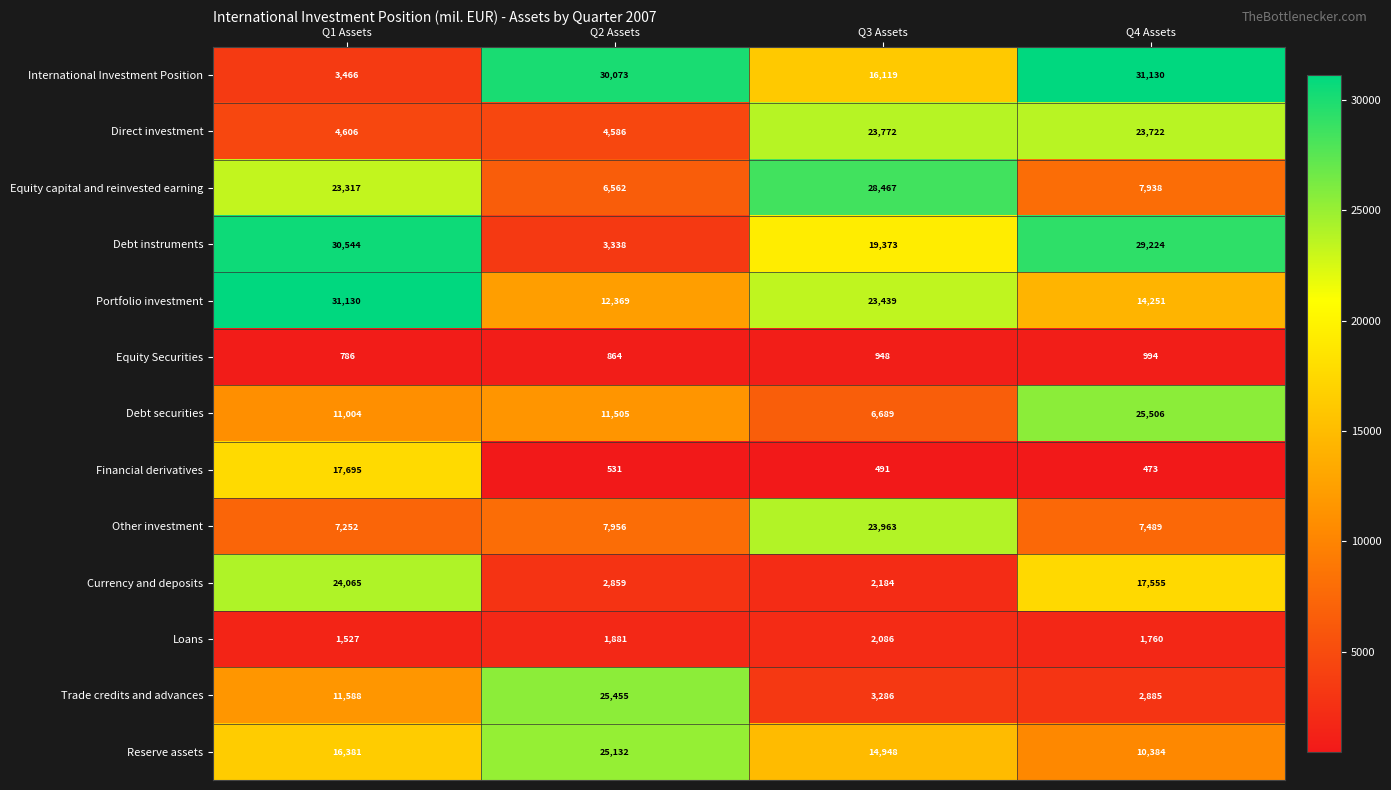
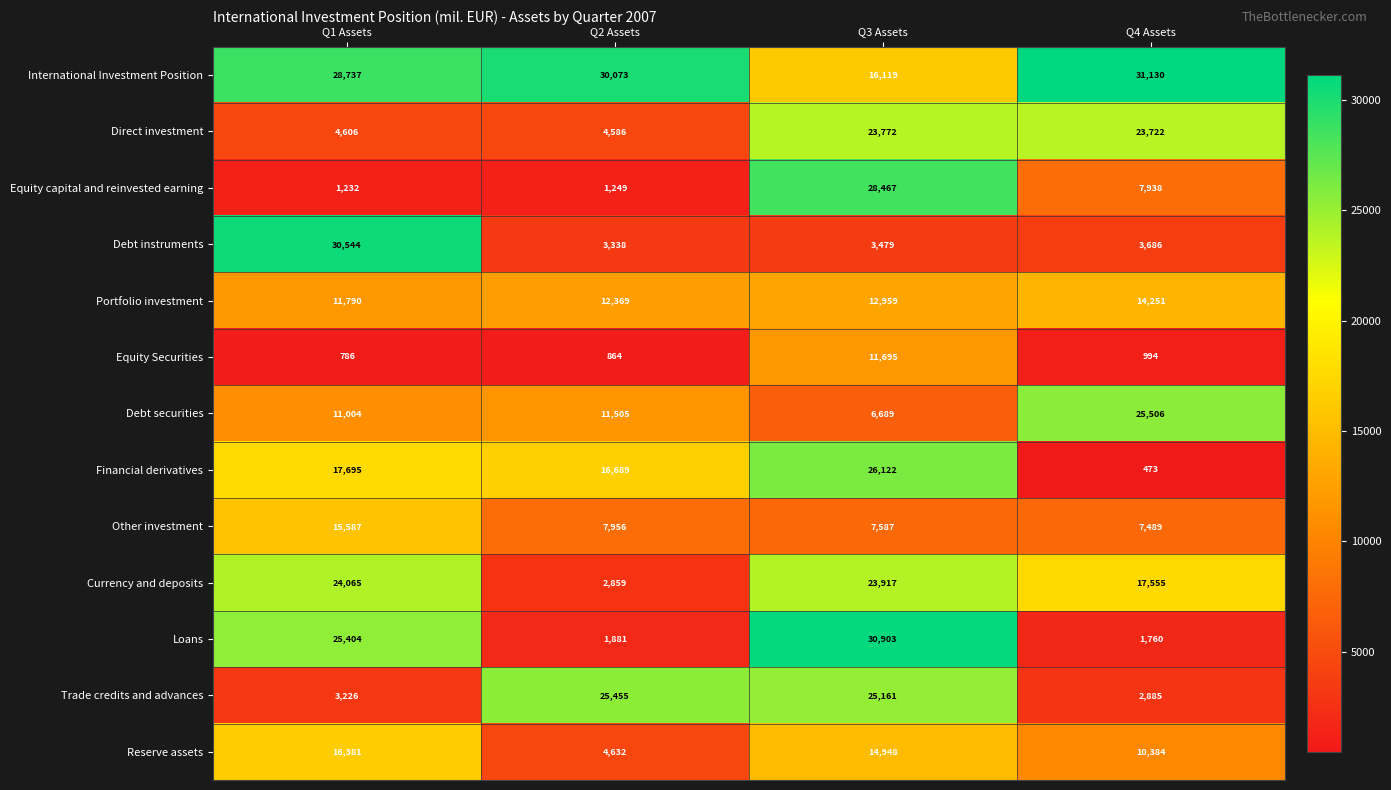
International Investment Position, Q1 Assets: 3,466 -> 28,737
Equity capital and reinvested earning, Q1 Assets: 23,317 -> 1,232
Equity capital and reinvested earning, Q2 Assets: 6,562 -> 1,249
Debt instruments, Q3 Assets: 19,373 -> 3,479
Debt instruments, Q4 Assets: 29,224 -> 3,686
Portfolio investment, Q1 Assets: 31,130 -> 11,790
Portfolio investment, Q3 Assets: 23,439 -> 12,959
Equity Securities, Q3 Assets: 948 -> 11,695
Financial derivatives, Q2 Assets: 531 -> 16,689
Financial derivatives, Q3 Assets: 491 -> 26,122
Other investment, Q1 Assets: 7,252 -> 15,587
Other investment, Q3 Assets: 23,963 -> 7,587
Currency and deposits, Q3 Assets: 2,184 -> 23,917
Loans, Q1 Assets: 1,527 -> 25,404
Loans, Q3 Assets: 2,086 -> 30,903
Trade credits and advances, Q1 Assets: 11,588 -> 3,226
Trade credits and advances, Q3 Assets: 3,286 -> 25,161
Reserve assets, Q2 Assets: 25,132 -> 4,632
